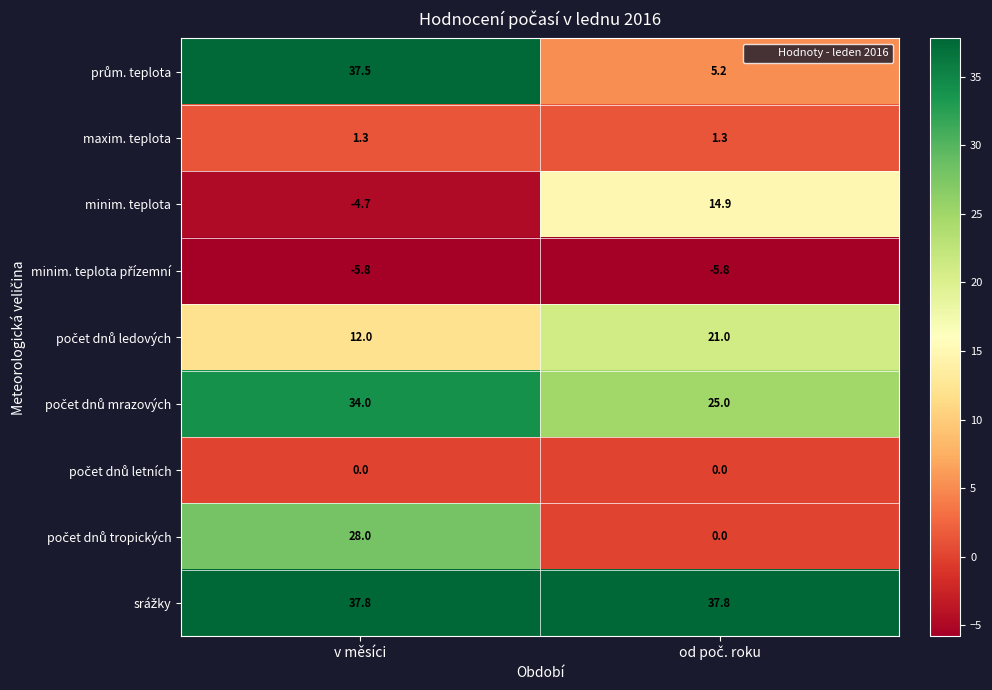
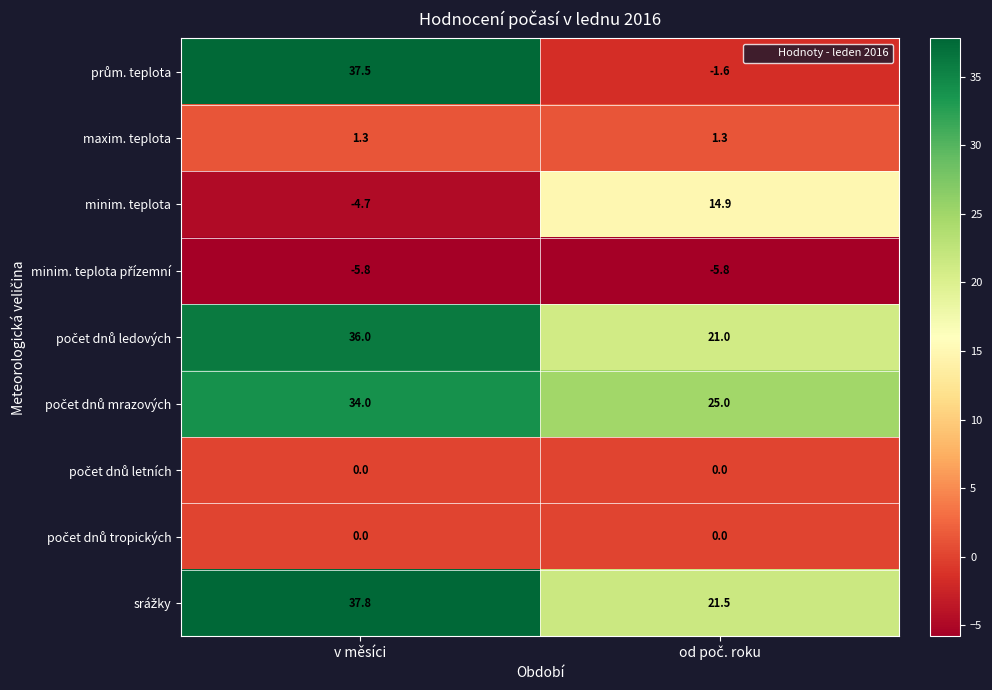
prům. teplota, od poč. roku: 5.2 -> -1.6
počet dnů ledových, v měsíci: 12.0 -> 36.0
počet dnů tropických, v měsíci: 28.0 -> 0.0
srážky, od poč. roku: 37.8 -> 21.5
